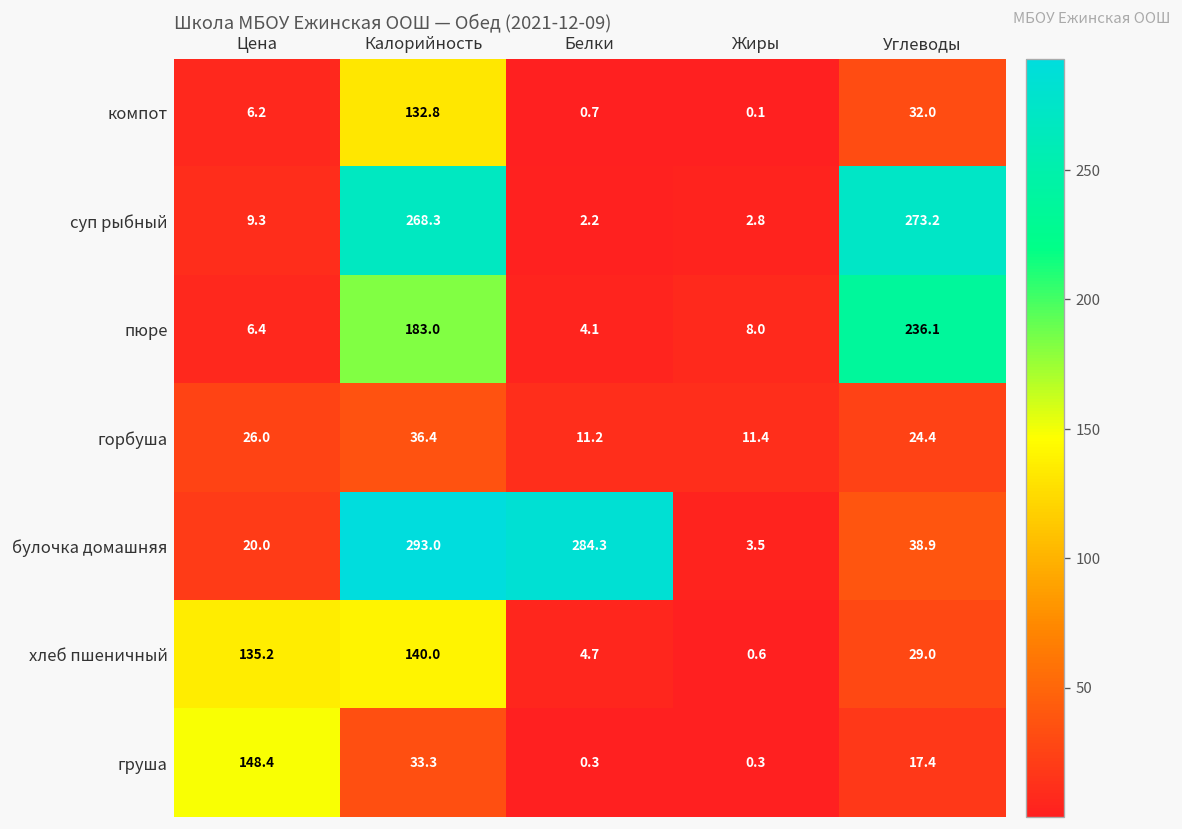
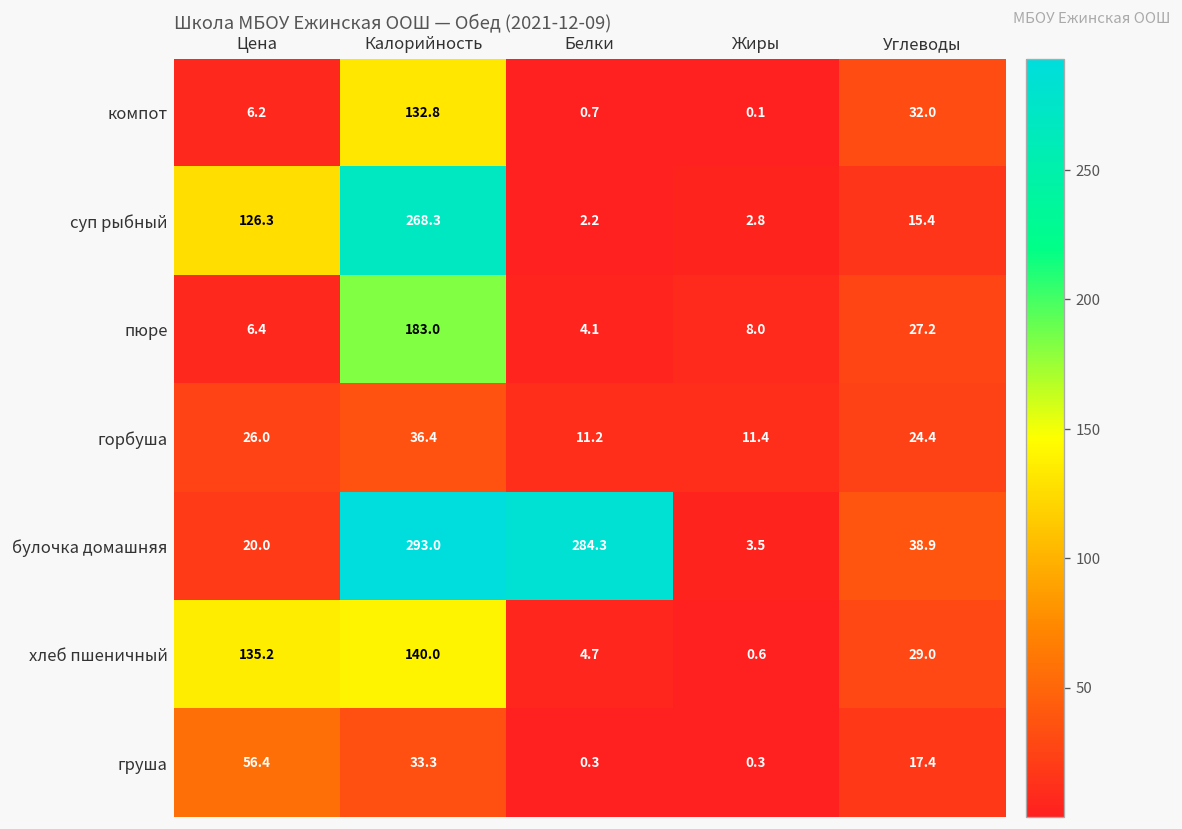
суп рыбный, Цена: 9.3 -> 126.3
суп рыбный, Углеводы: 273.2 -> 15.4
пюре, Углеводы: 236.1 -> 27.2
груша, Цена: 148.4 -> 56.4
